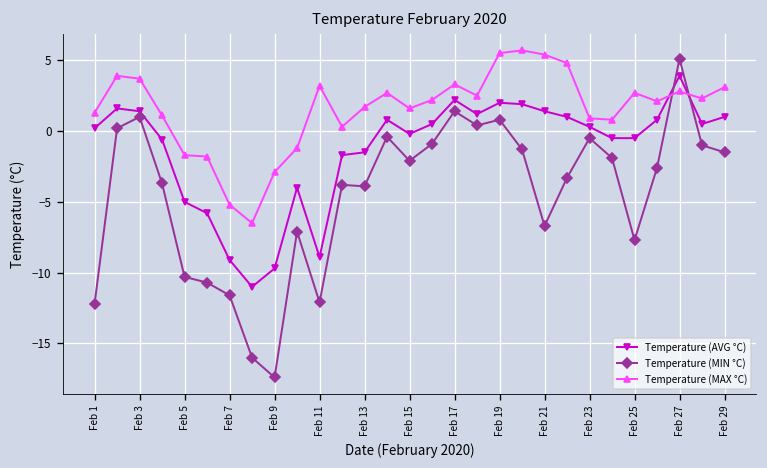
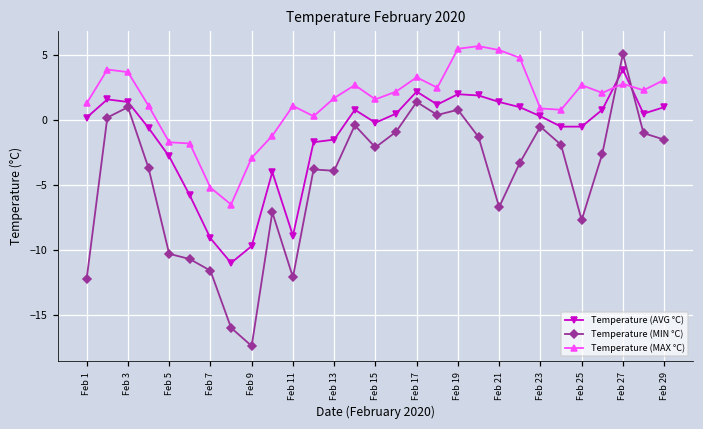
Temperature (AVG °C), Feb 5: -5.0 -> -2.8
Temperature (MAX °C), Feb 11: 3.2 -> 1.1
